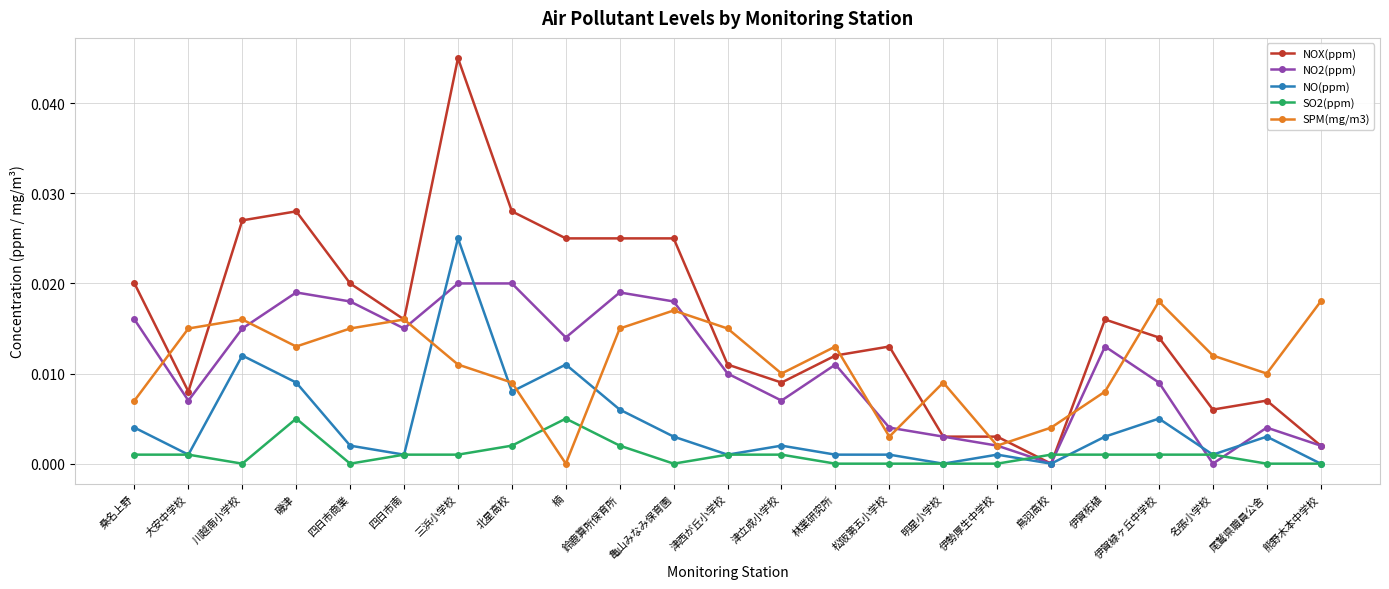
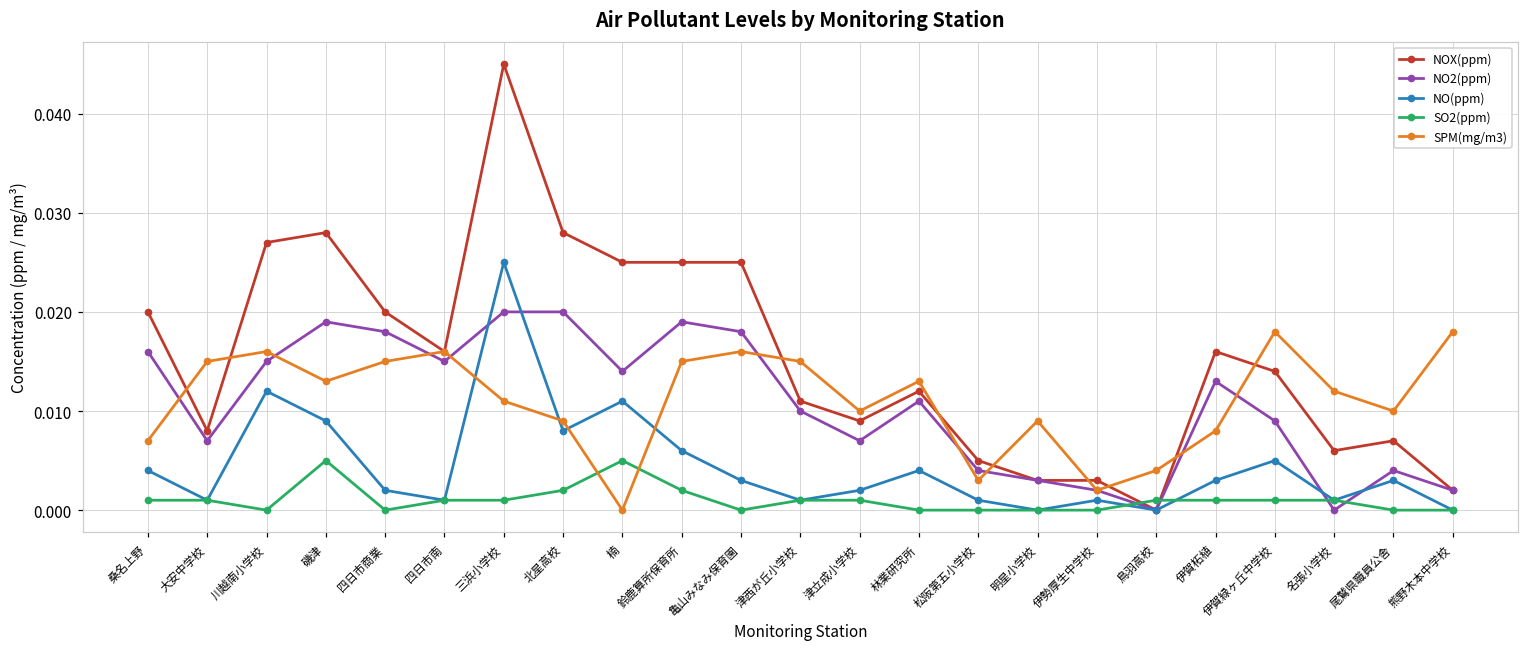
SPM(mg/m3), 亀山みなみ保育園: 0.017 -> 0.016
NO(ppm), 林業研究所: 0.001 -> 0.004
NOX(ppm), 松阪第五小学校: 0.013 -> 0.005
